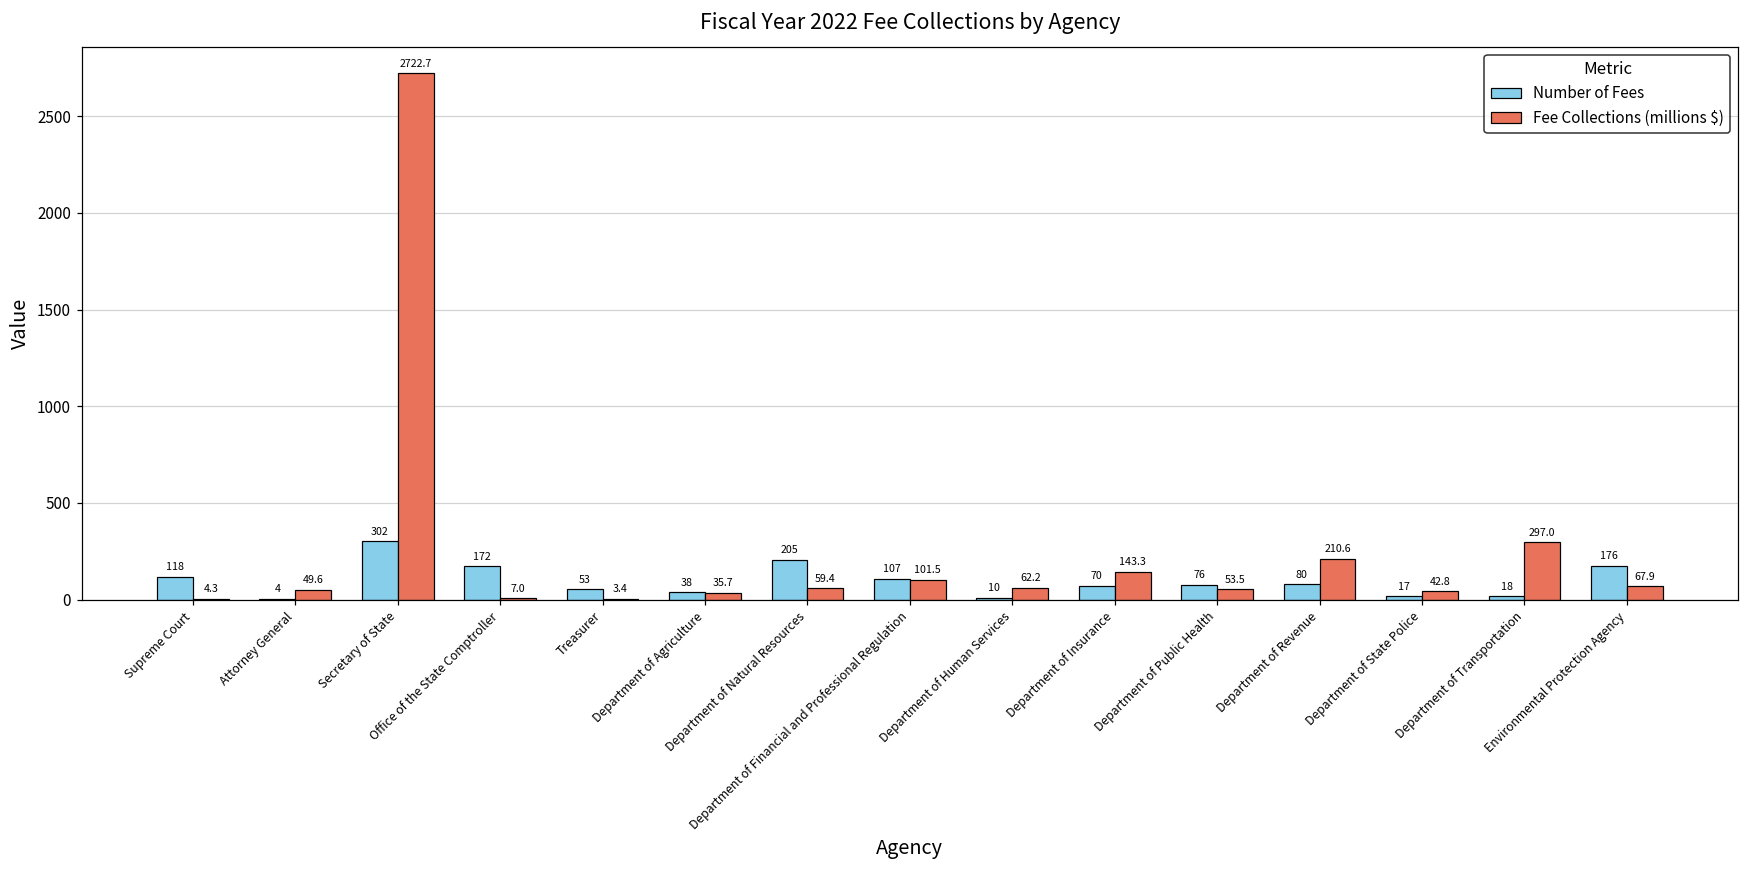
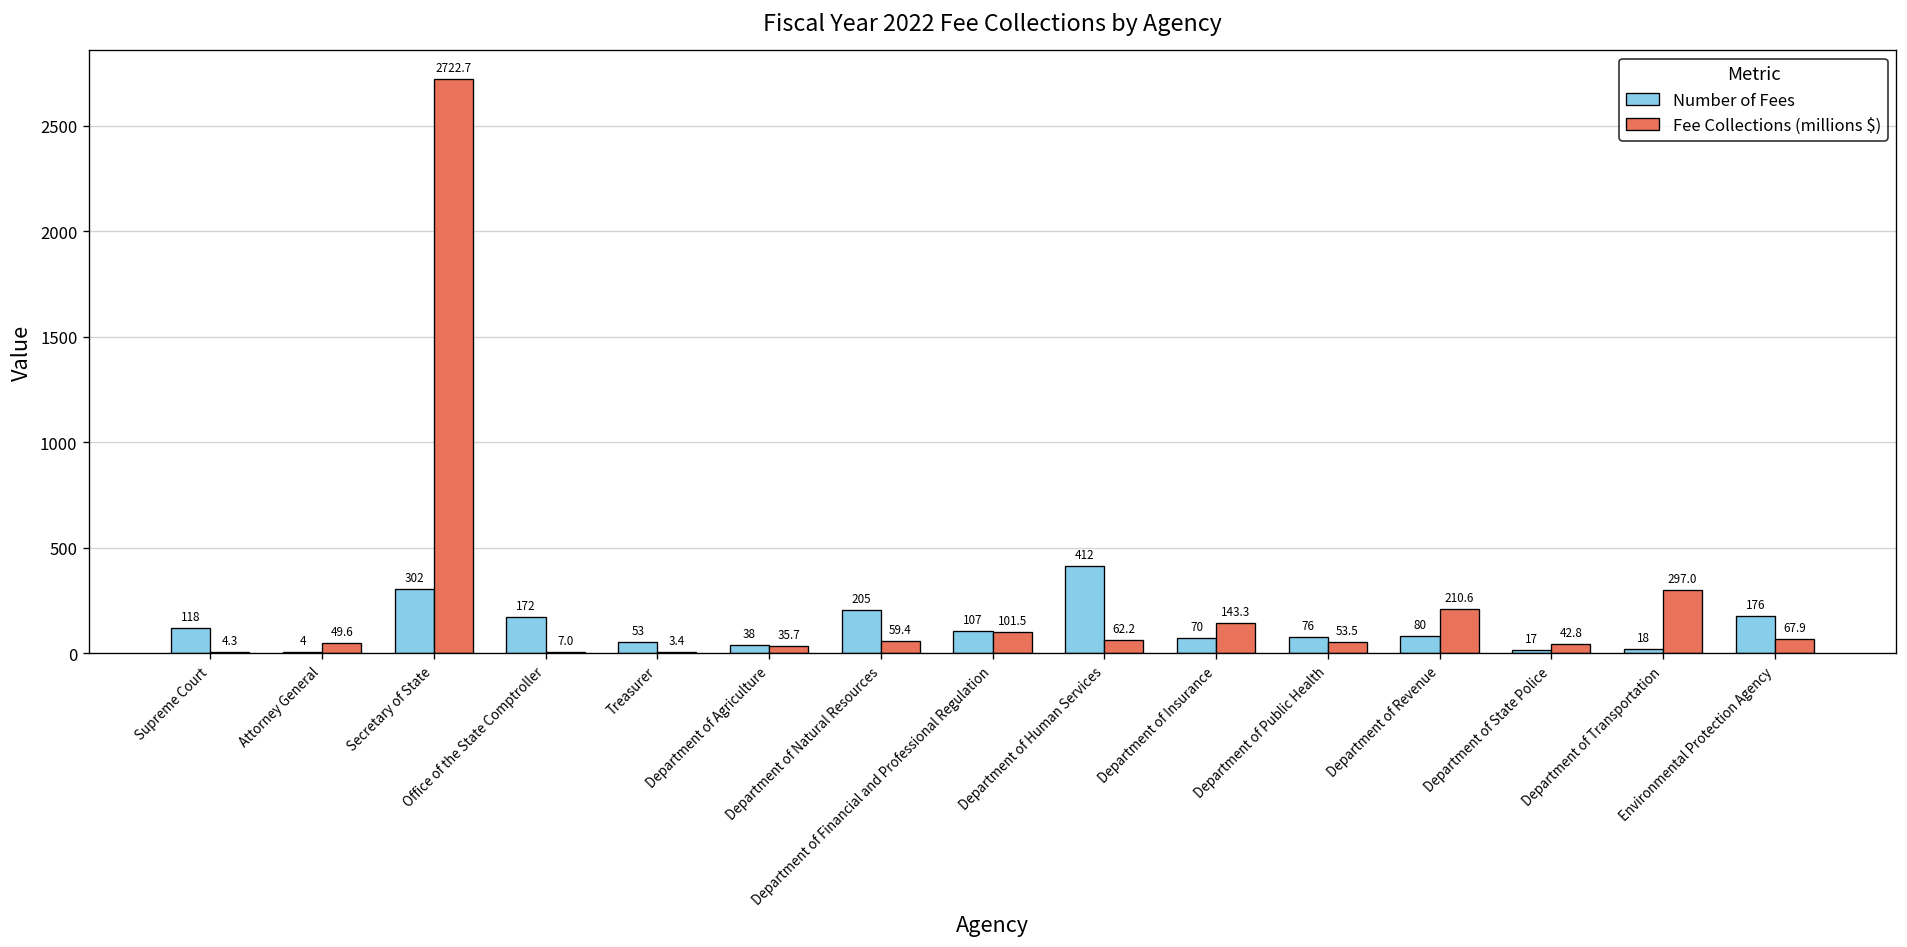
Number of Fees, Department of Human Services: 10 -> 412
